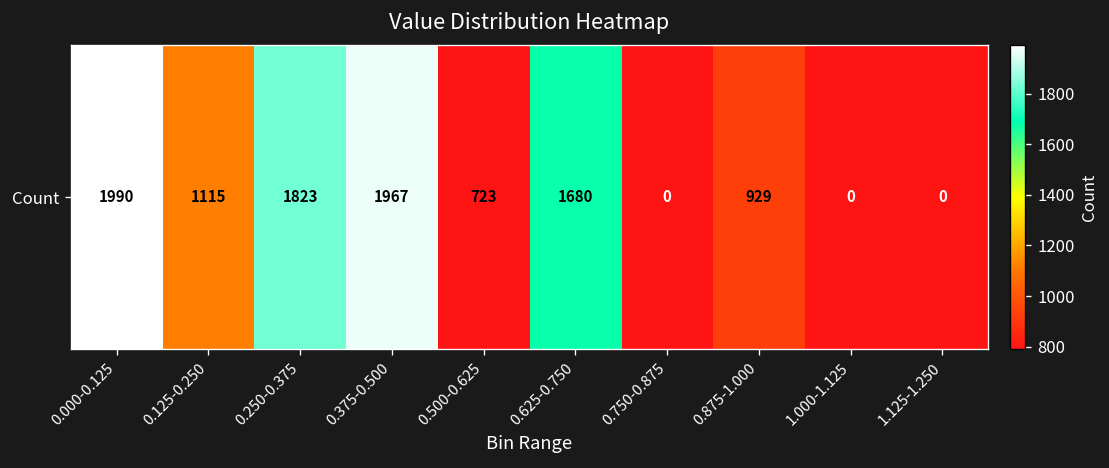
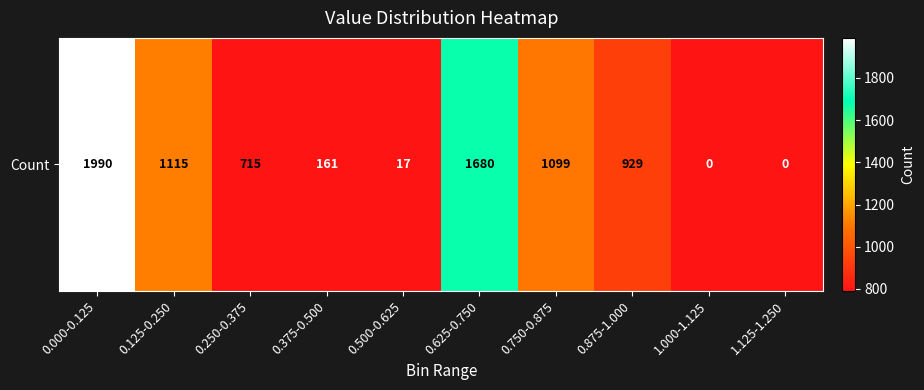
Count, 0.250-0.375: 1823 -> 715
Count, 0.375-0.500: 1967 -> 161
Count, 0.500-0.625: 723 -> 17
Count, 0.750-0.875: 0 -> 1099
